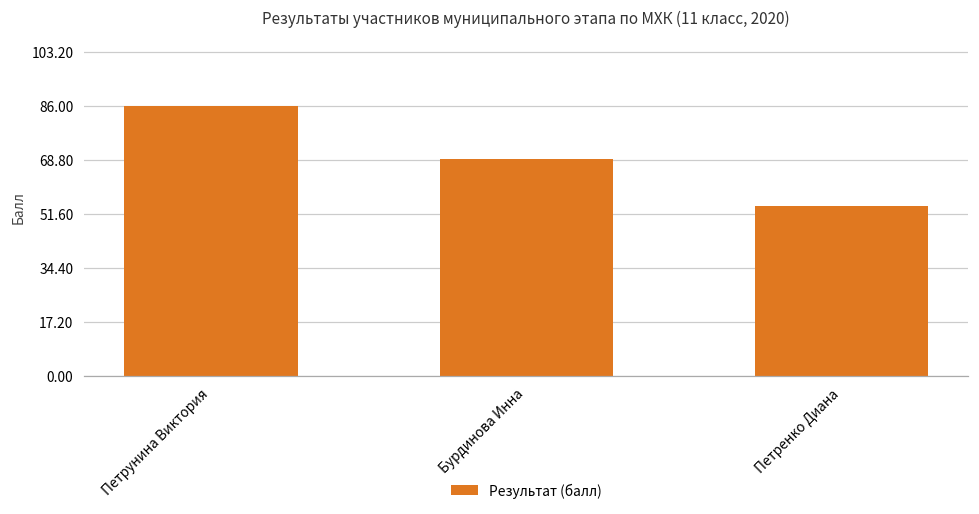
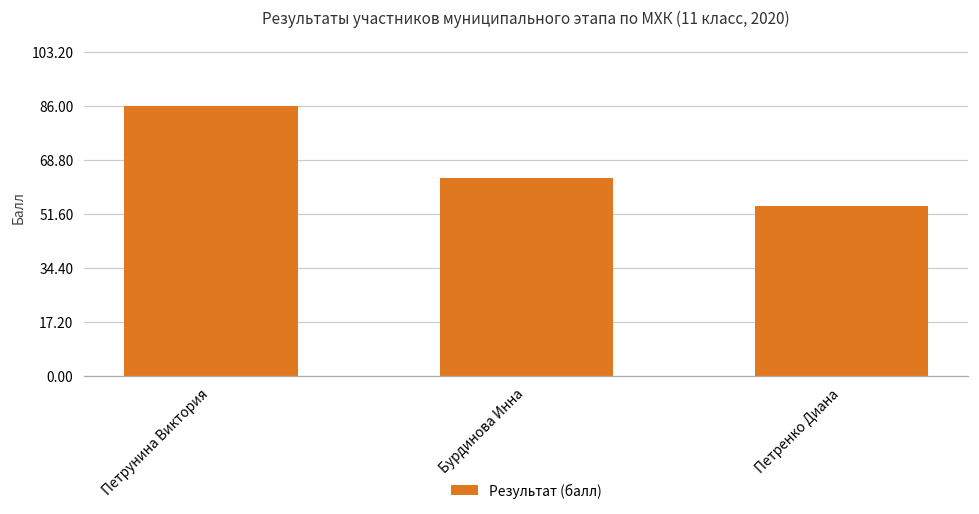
Бурдинова Инна: 69 -> 63
